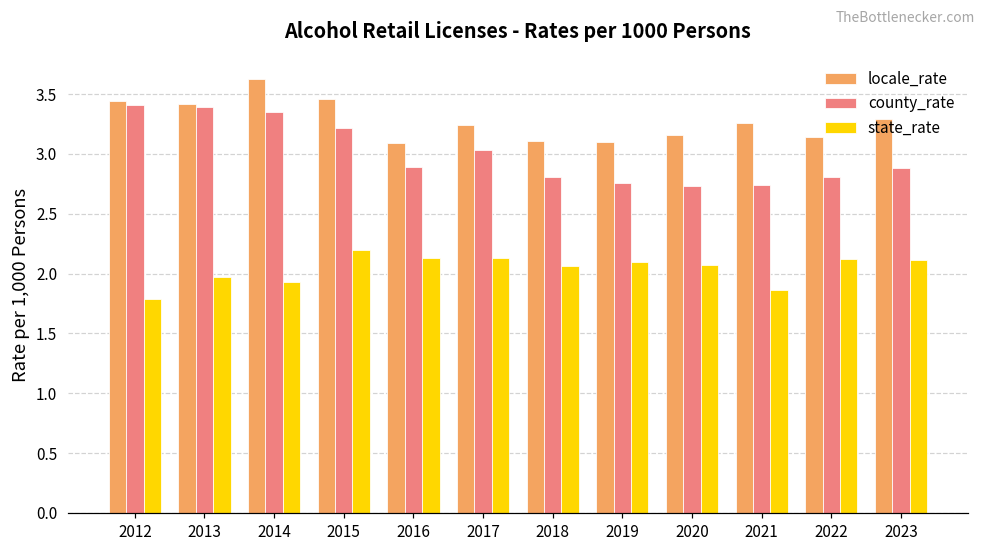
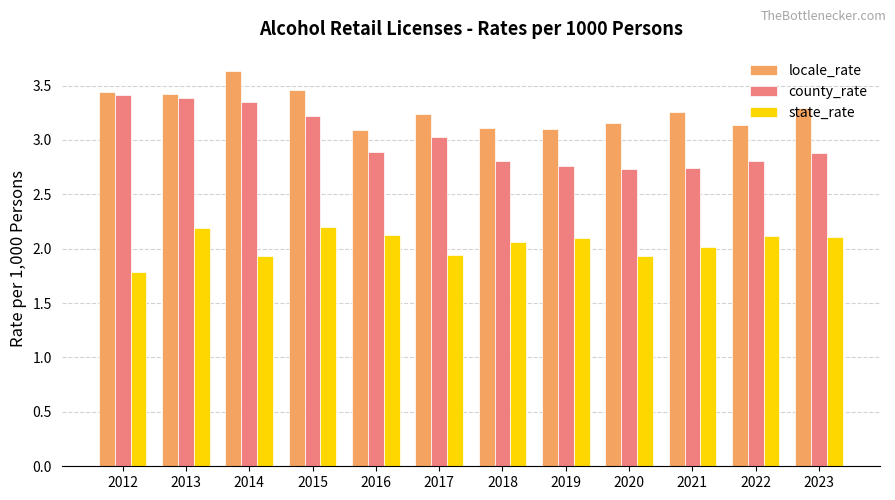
state_rate, 2013: 1.97 -> 2.19
state_rate, 2017: 2.13 -> 1.94
state_rate, 2020: 2.07 -> 1.93
state_rate, 2021: 1.86 -> 2.02
